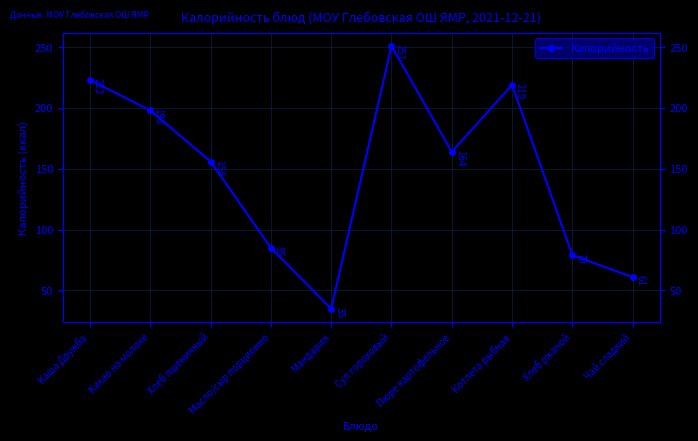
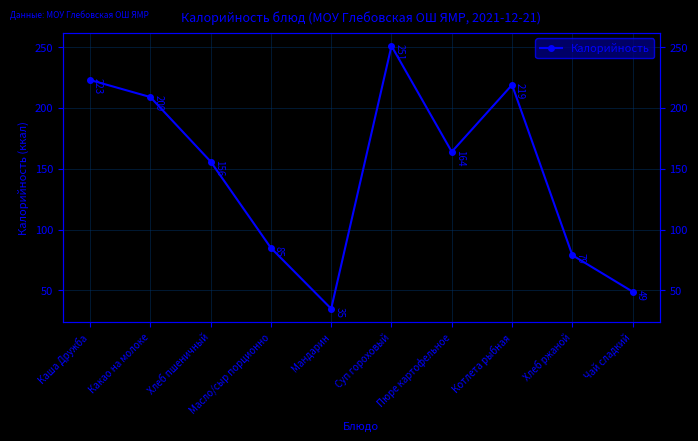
Какао на молоке: 198 -> 209
Чай сладкий: 61 -> 49
